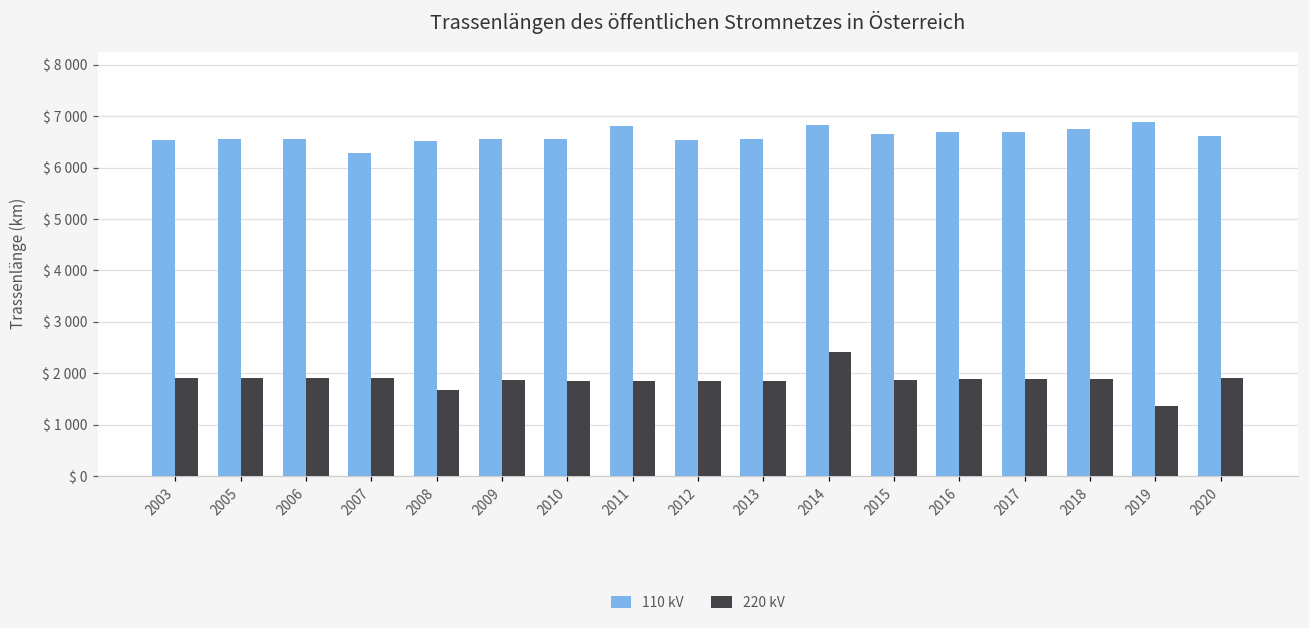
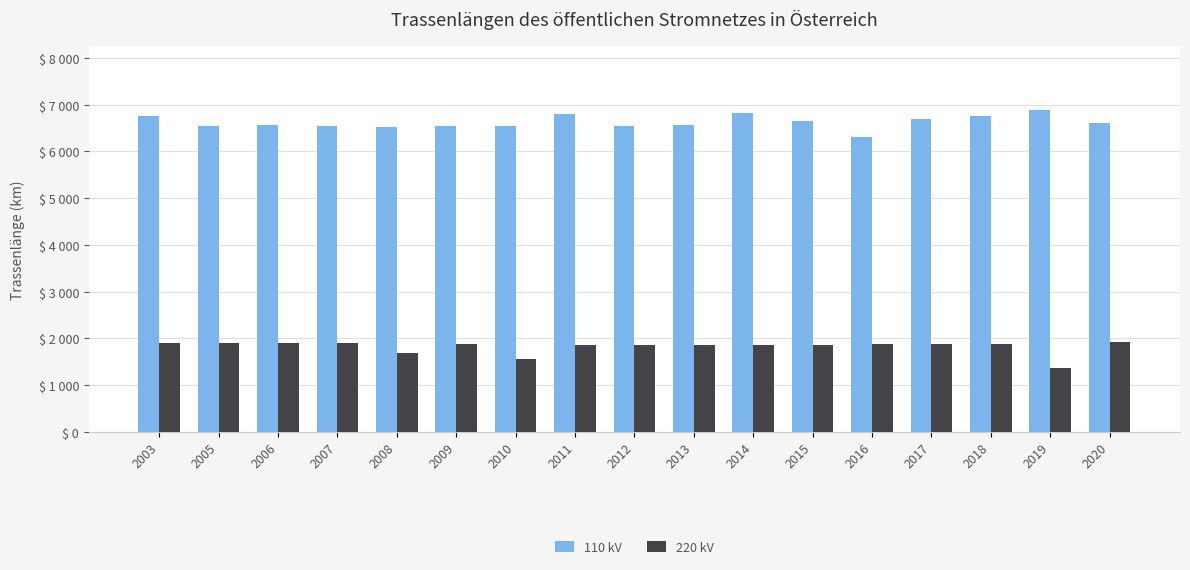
110 kV, 2003: $ 6500 -> $ 6800
110 kV, 2007: $ 6300 -> $ 6500
220 kV, 2010: $ 1900 -> $ 1600
220 kV, 2014: $ 2400 -> $ 1900
110 kV, 2016: $ 6700 -> $ 6300
